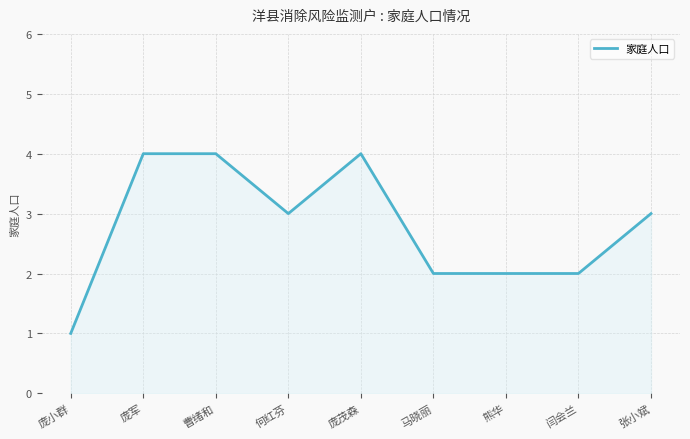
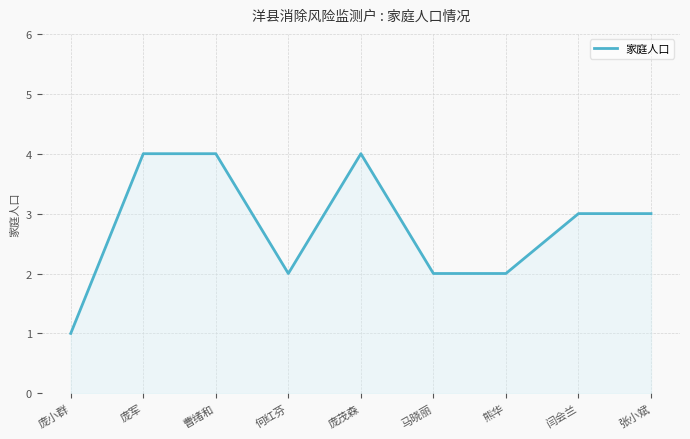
何红芬: 3 -> 2
闫会兰: 2 -> 3
